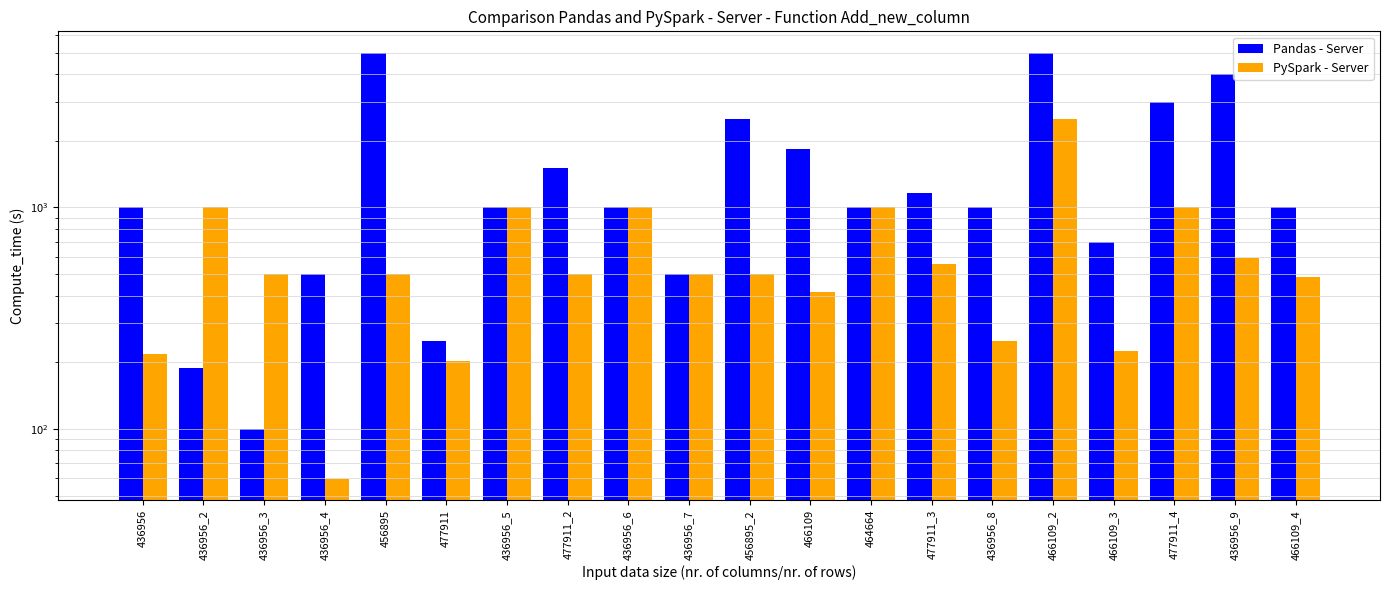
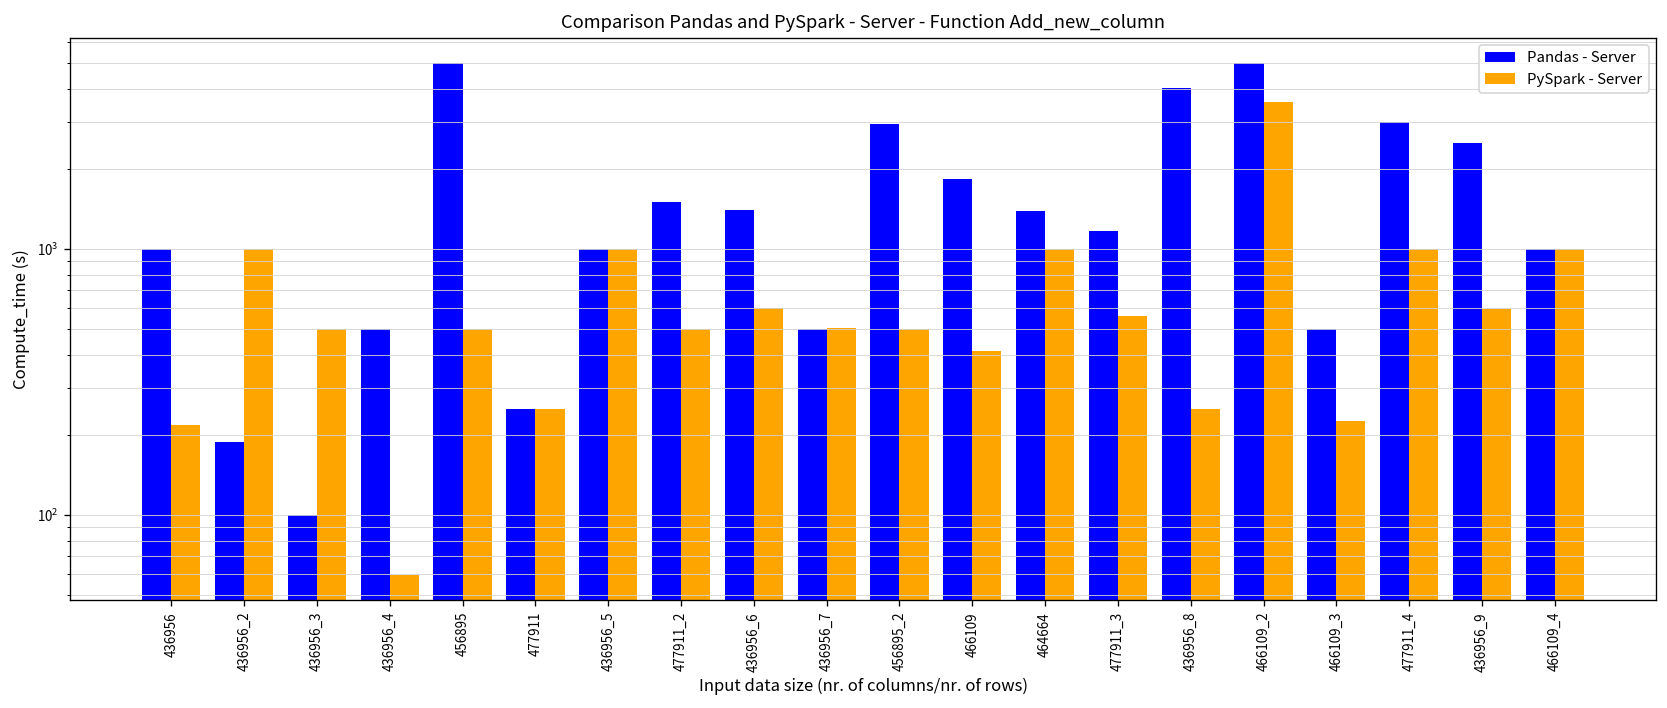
PySpark - Server, 477911: 200 -> 250
Pandas - Server, 436956_6: 1000 -> 1400
PySpark - Server, 436956_6: 1000 -> 600
Pandas - Server, 456895_2: 2500 -> 2900
Pandas - Server, 464664: 1000 -> 1400
Pandas - Server, 436956_8: 1000 -> 4000
PySpark - Server, 466109_2: 2500 -> 3600
Pandas - Server, 466109_3: 690 -> 500
Pandas - Server, 436956_9: 4000 -> 2500
PySpark - Server, 466109_4: 490 -> 1000
